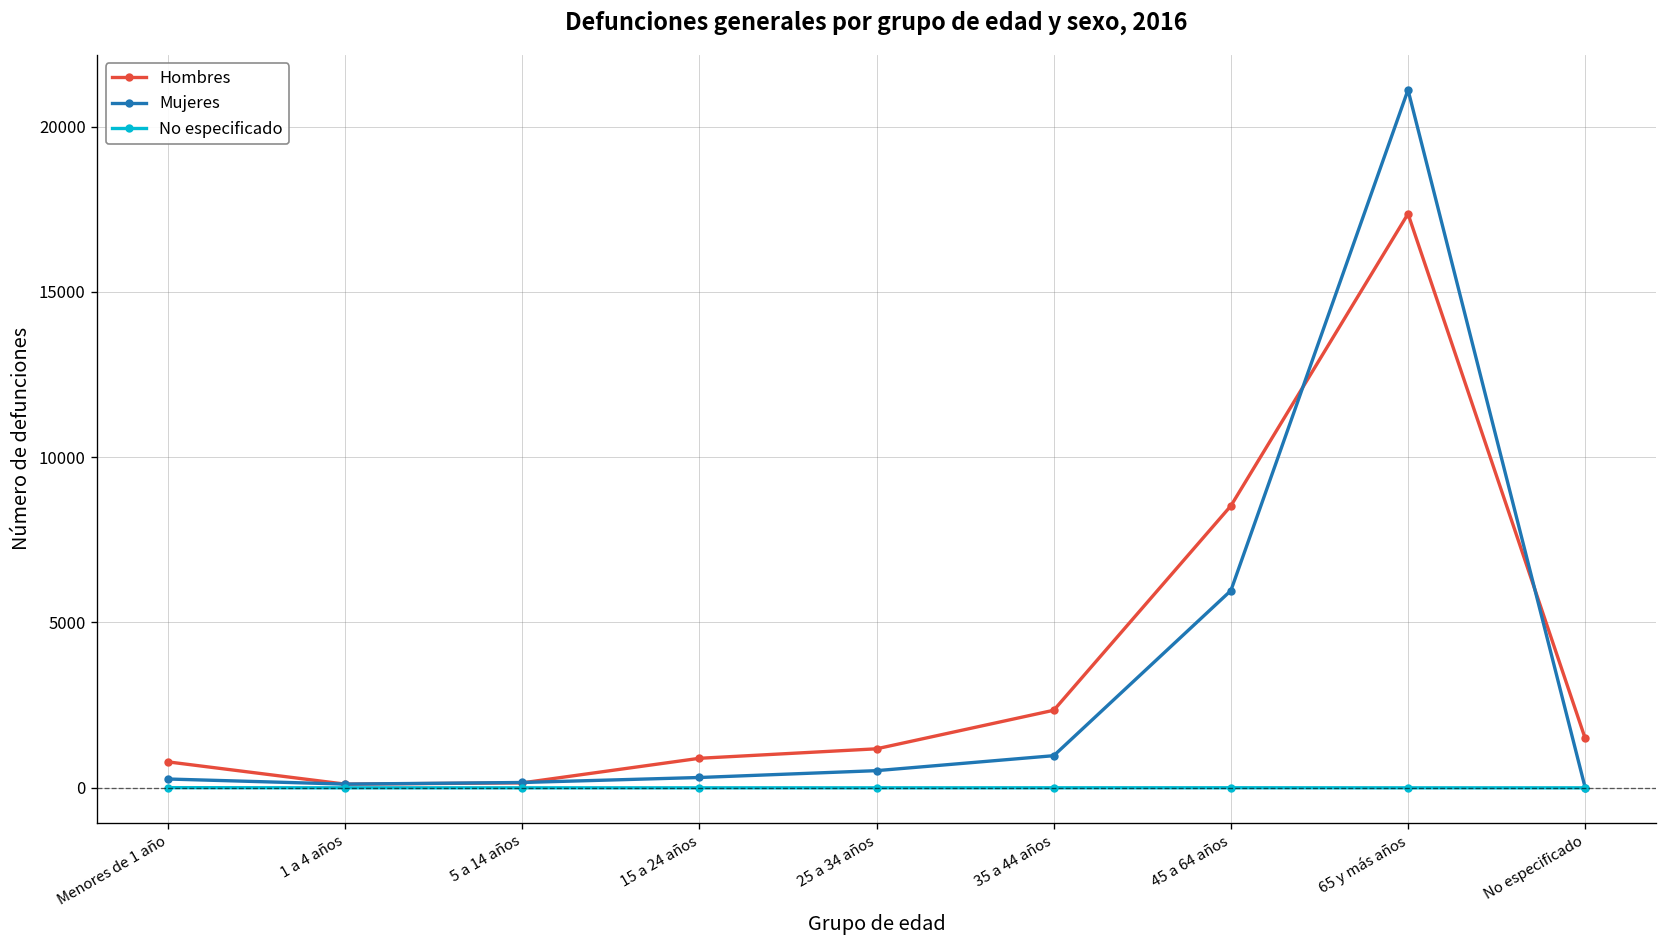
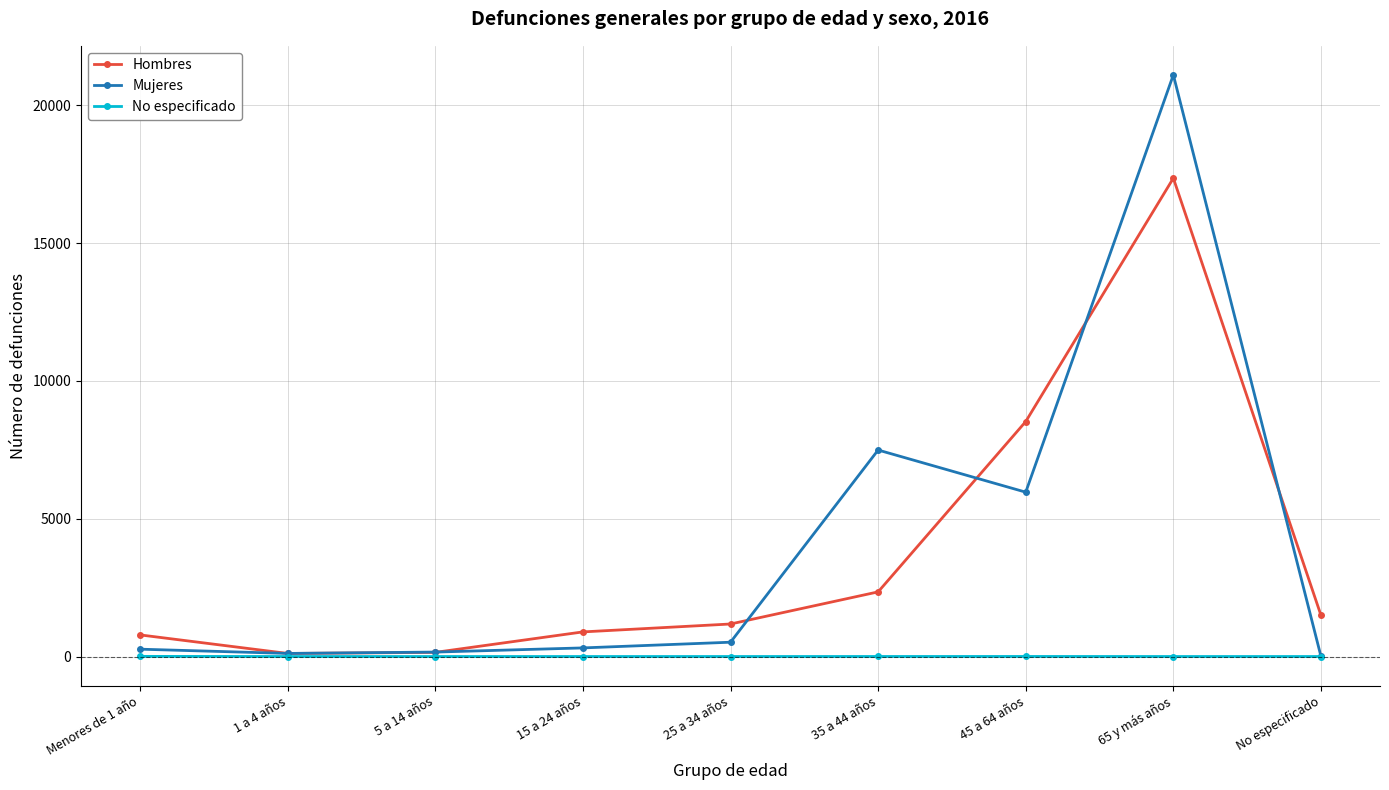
Mujeres, 35 a 44 años: 1000 -> 7500
